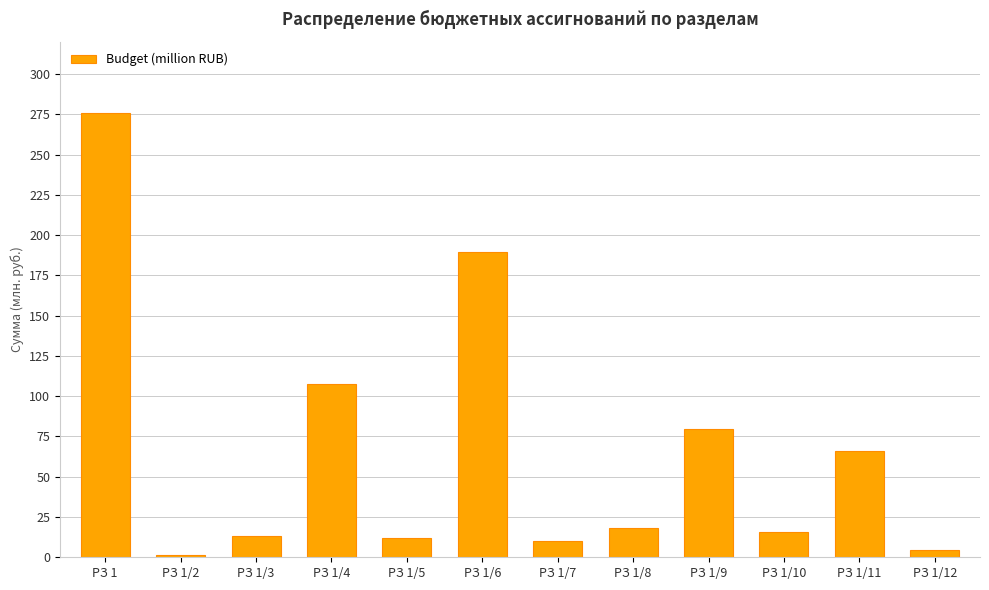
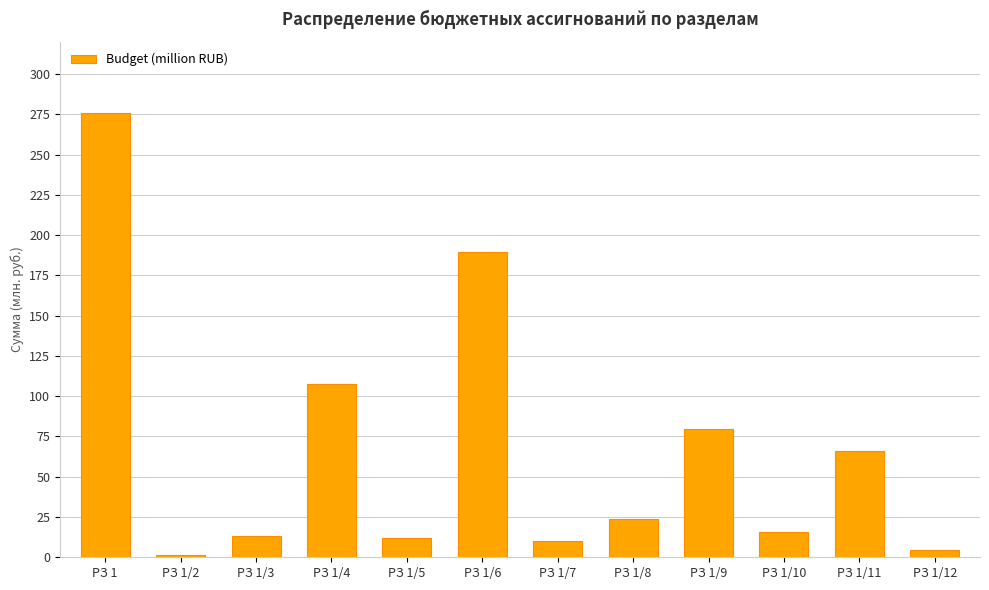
РЗ 1/8: 18 -> 24
